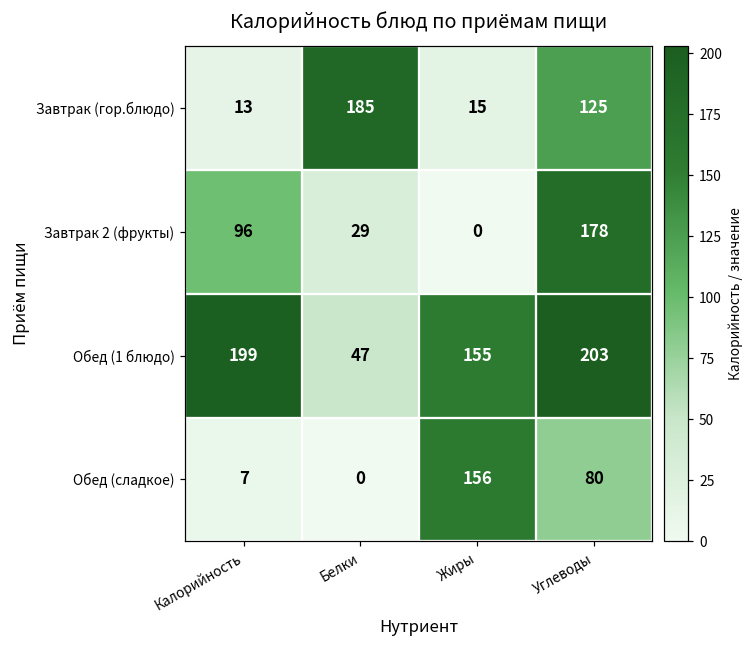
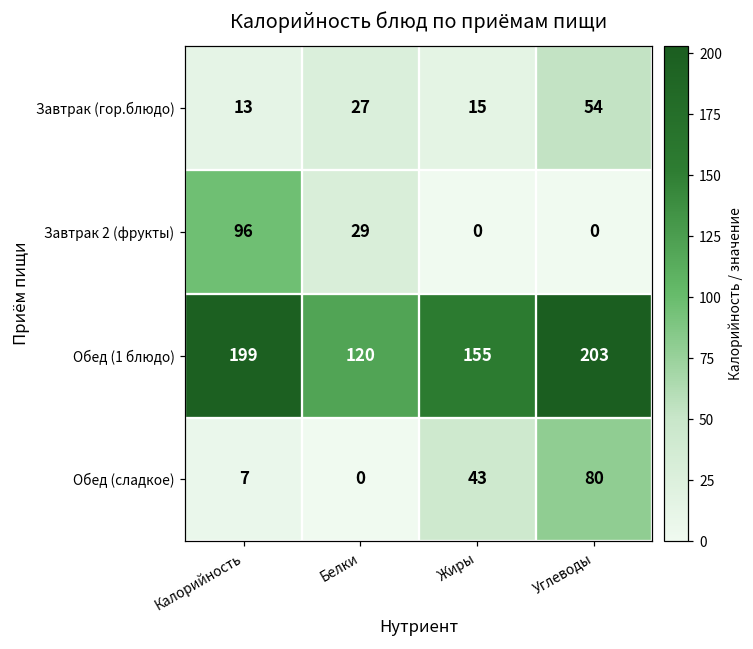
Завтрак (гор.блюдо), Белки: 185 -> 27
Завтрак (гор.блюдо), Углеводы: 125 -> 54
Завтрак 2 (фрукты), Углеводы: 178 -> 0
Обед (1 блюдо), Белки: 47 -> 120
Обед (сладкое), Жиры: 156 -> 43
